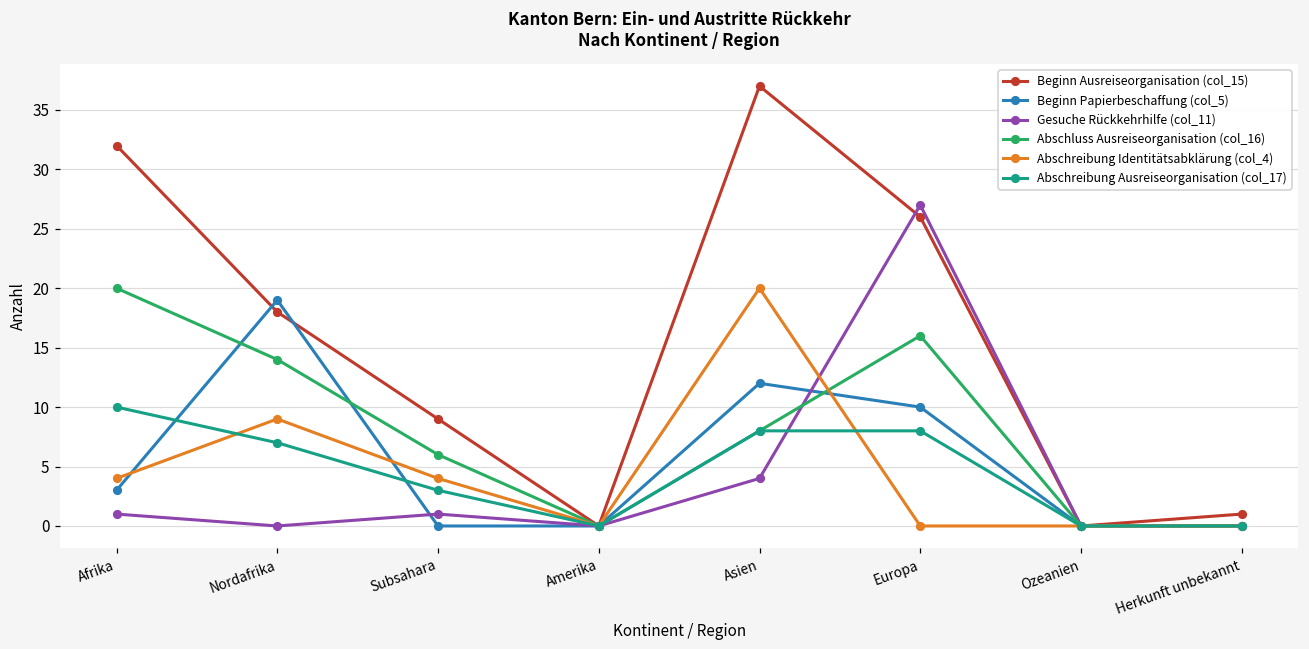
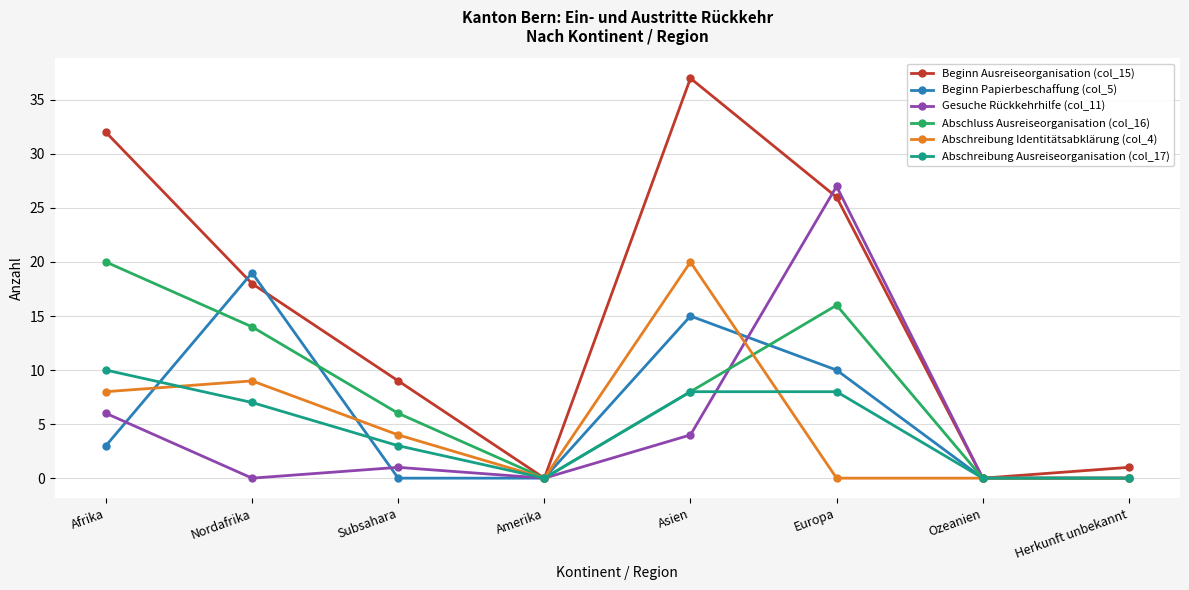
Gesuche Rückkehrhilfe (col_11), Afrika: 1 -> 6
Abschreibung Identitätsabklärung (col_4), Afrika: 4 -> 8
Beginn Papierbeschaffung (col_5), Asien: 12 -> 15
